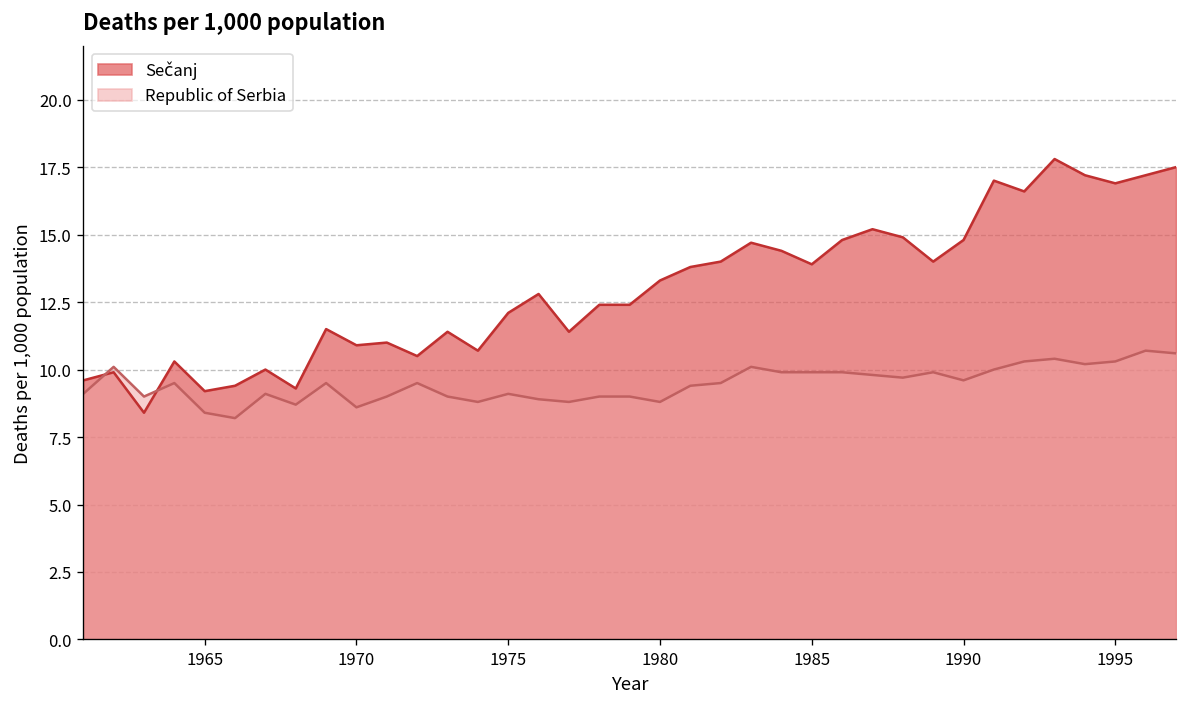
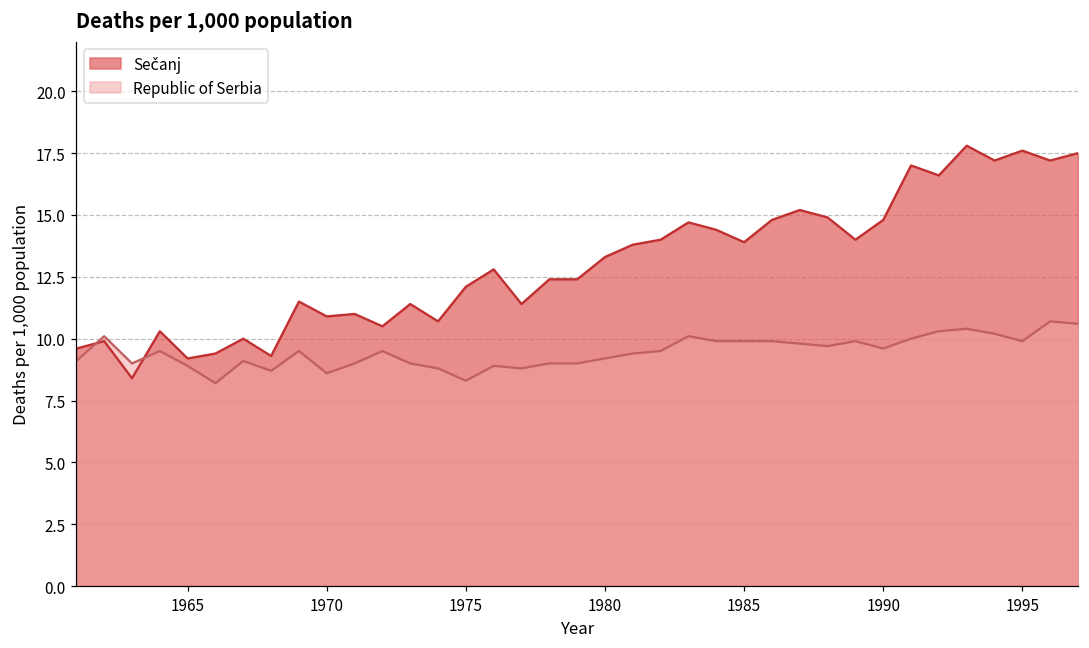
Republic of Serbia, 1965: 8.4 -> 8.9
Republic of Serbia, 1975: 9.1 -> 8.3
Republic of Serbia, 1980: 8.8 -> 9.2
Sečanj, 1995: 16.9 -> 17.6
Republic of Serbia, 1995: 10.3 -> 9.9
